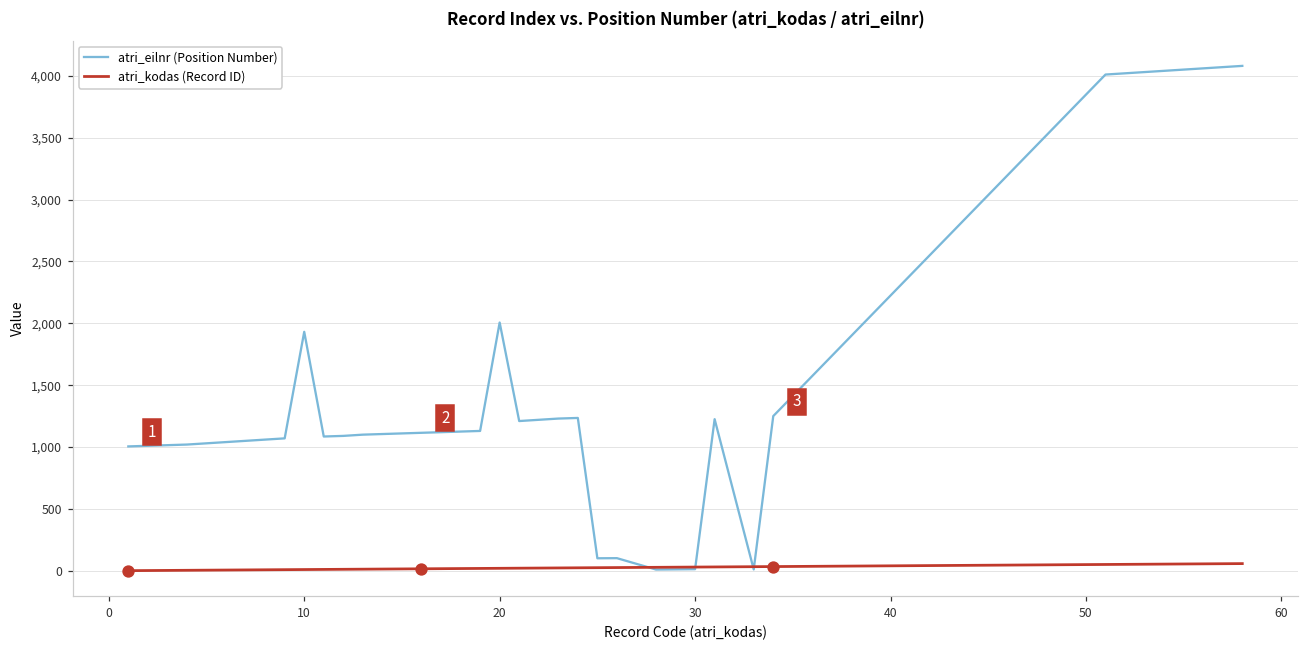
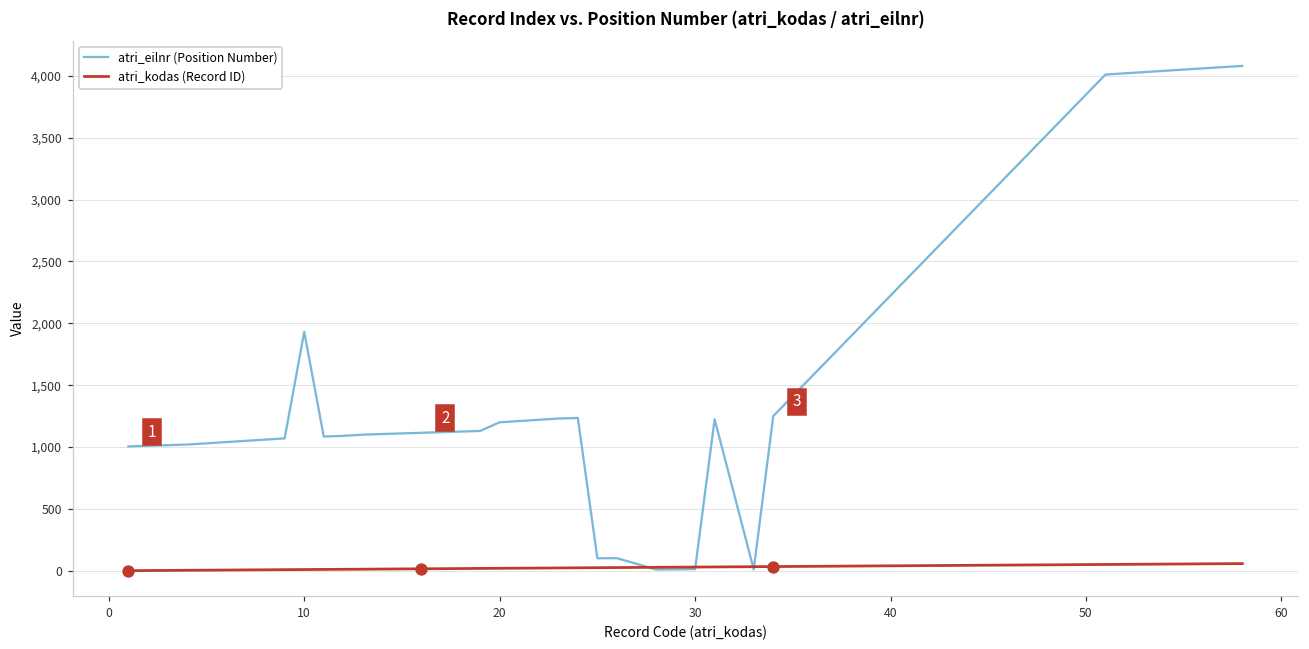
atri_eilnr (Position Number), 20: 2,010 -> 1,200
